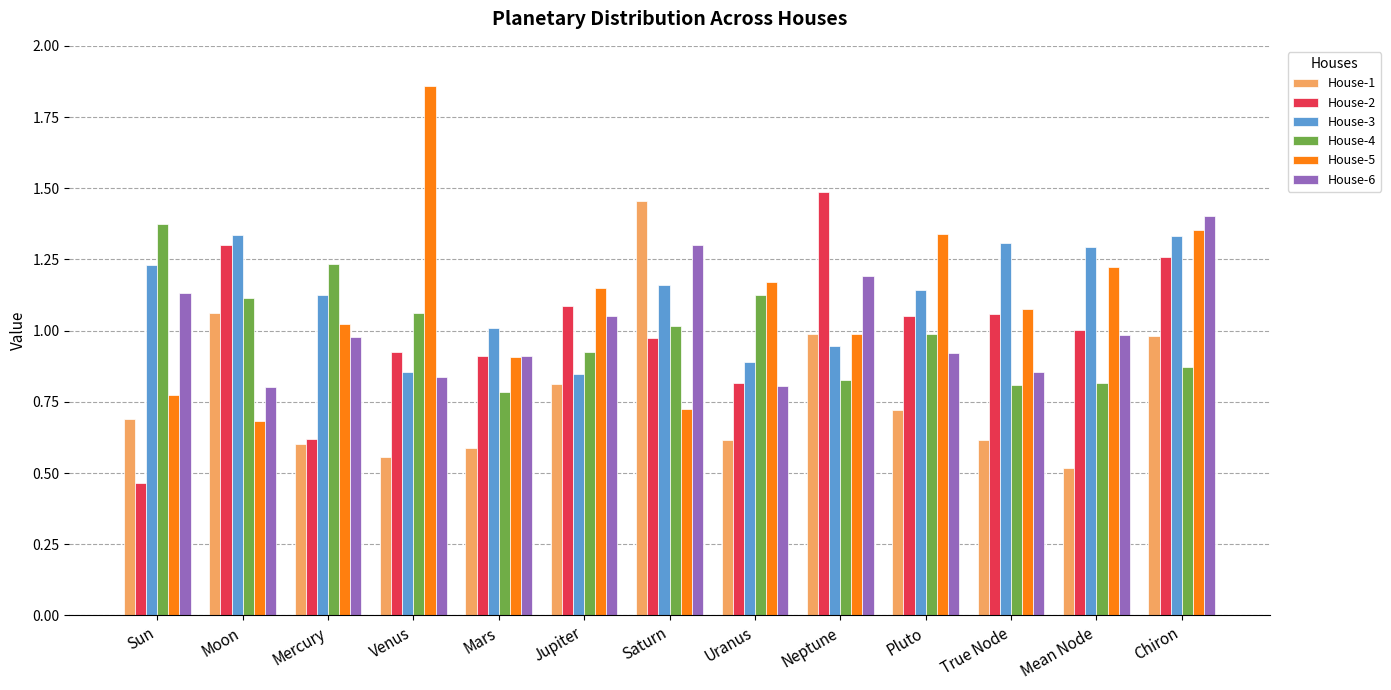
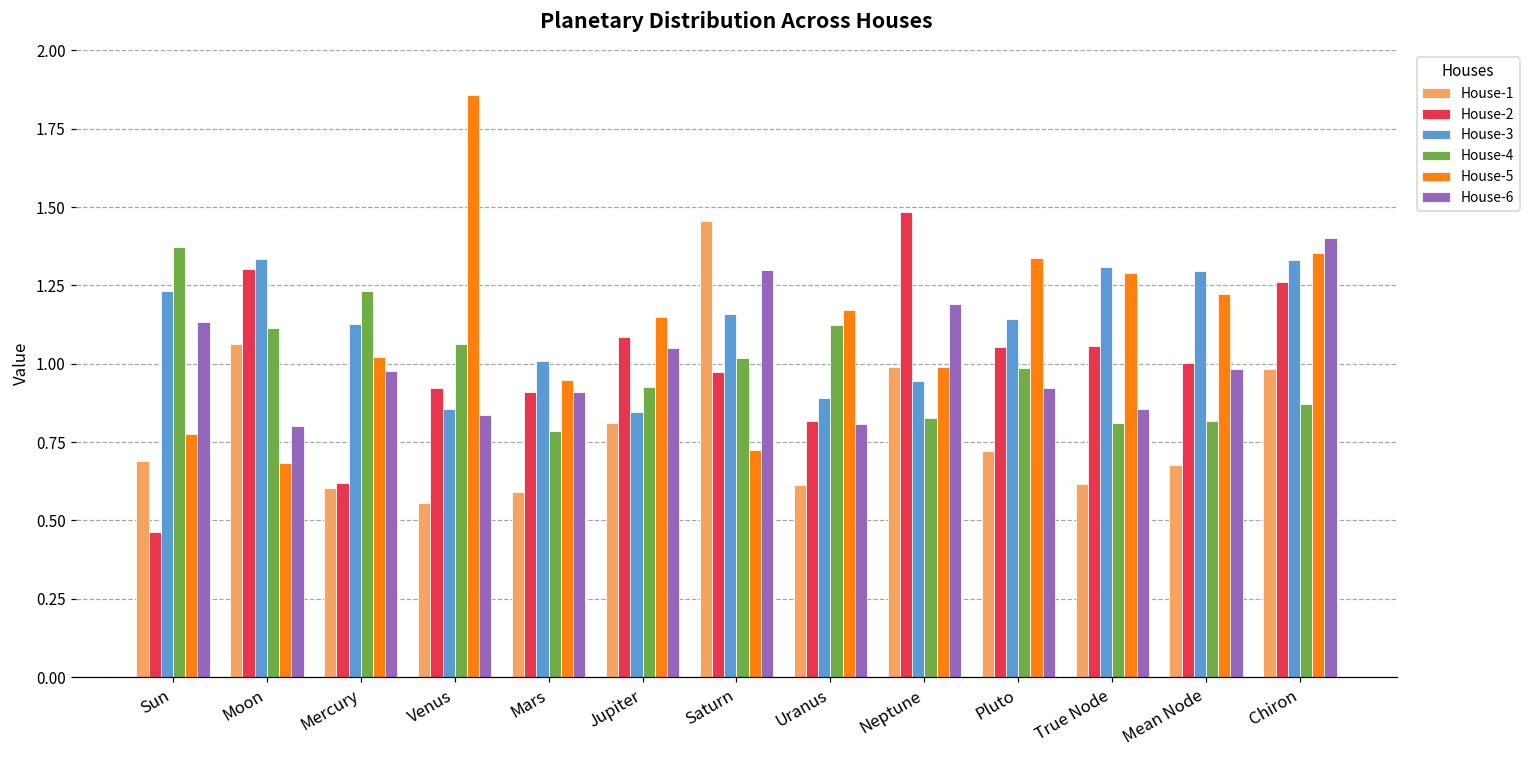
House-5, Mars: 0.91 -> 0.95
House-5, True Node: 1.08 -> 1.29
House-1, Mean Node: 0.52 -> 0.68
